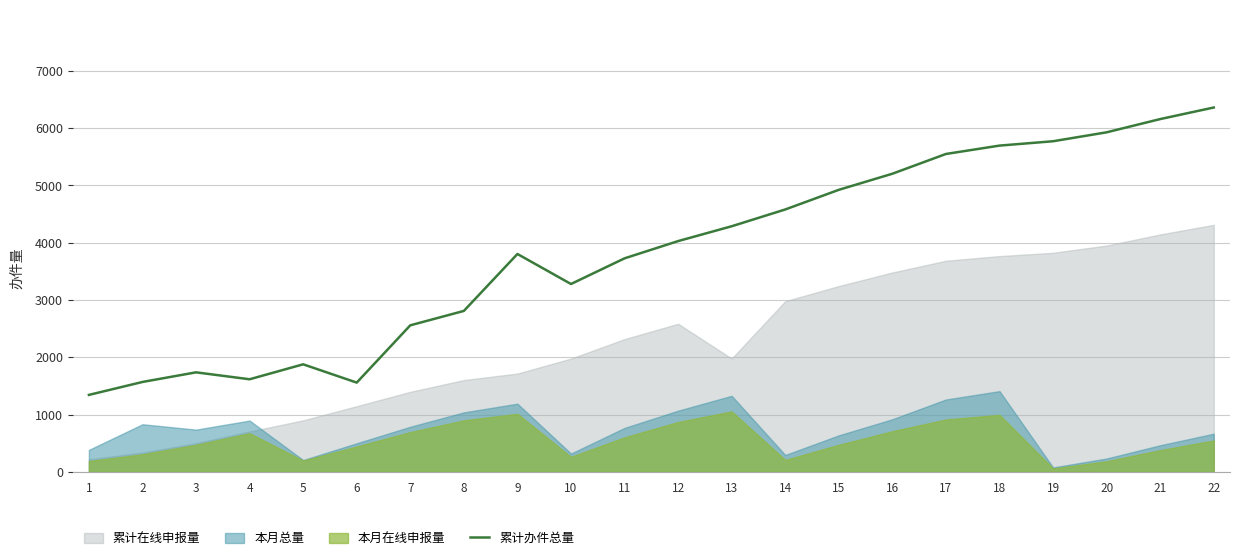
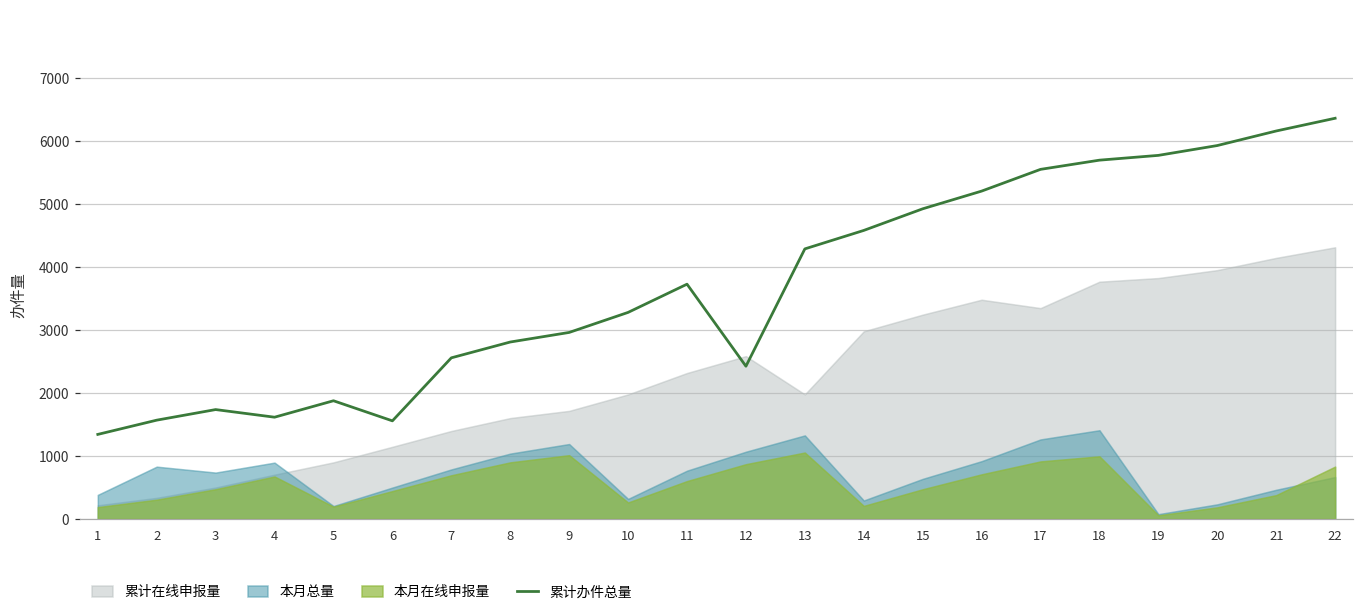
累计办件总量, 9: 3800 -> 3000
累计办件总量, 12: 4000 -> 2400
累计在线申报量, 17: 3700 -> 3300
本月在线申报量, 22: 500 -> 800
